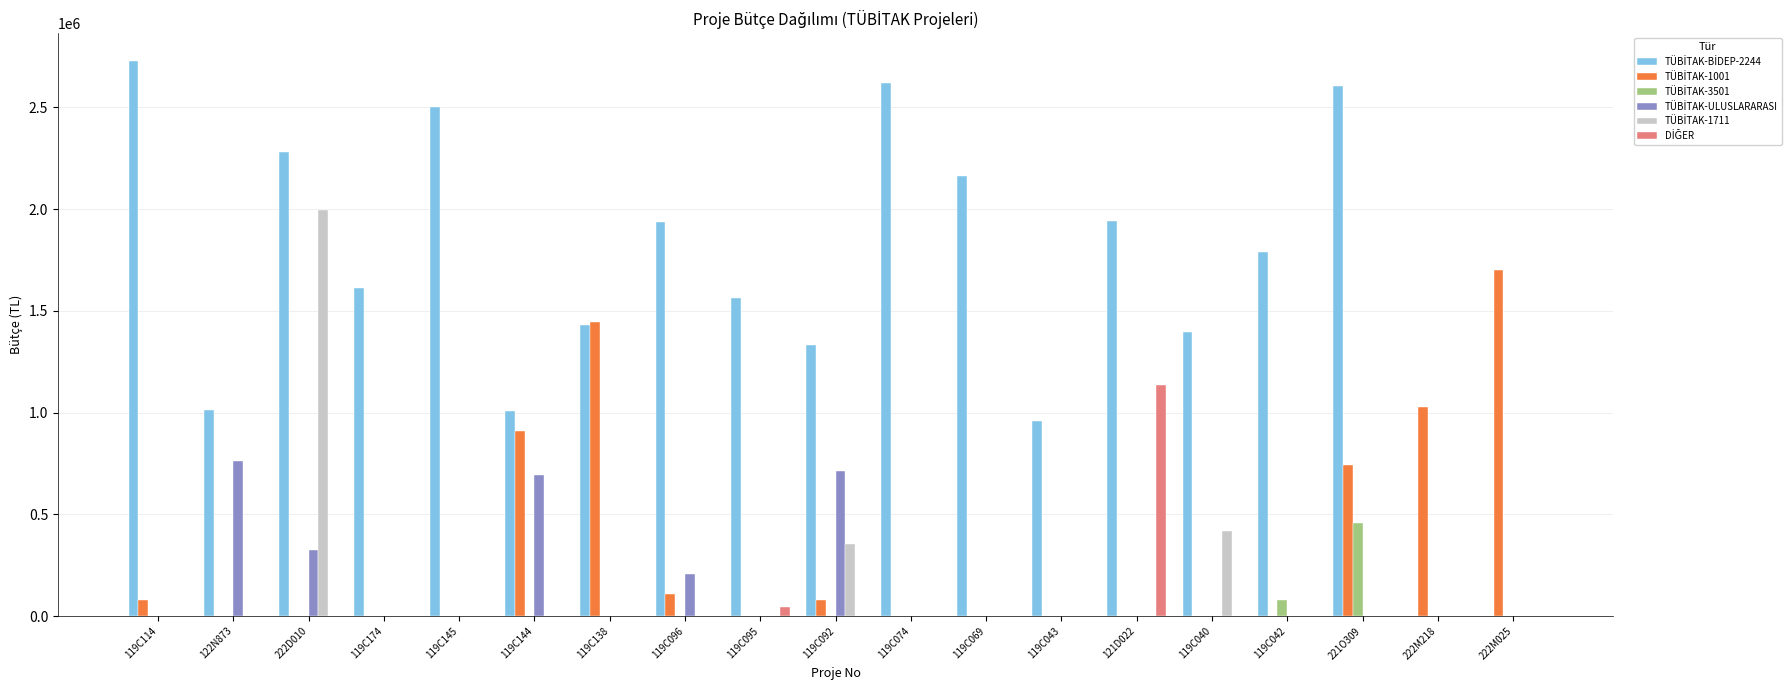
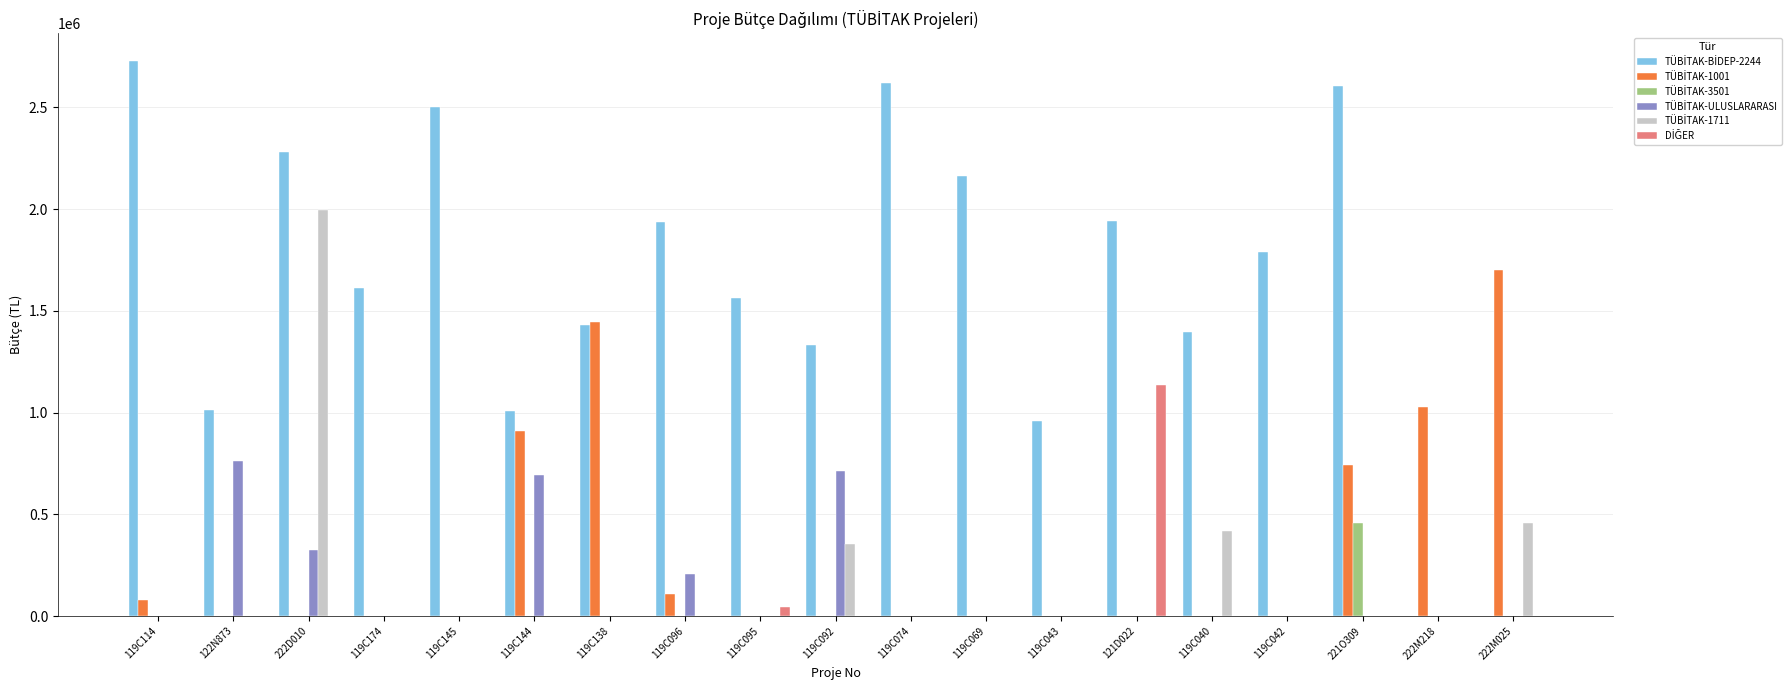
TÜBİTAK-1001, 119C092: 80000 -> 0
TÜBİTAK-3501, 119C042: 80000 -> 0
TÜBİTAK-1711, 222M025: 0 -> 460000
